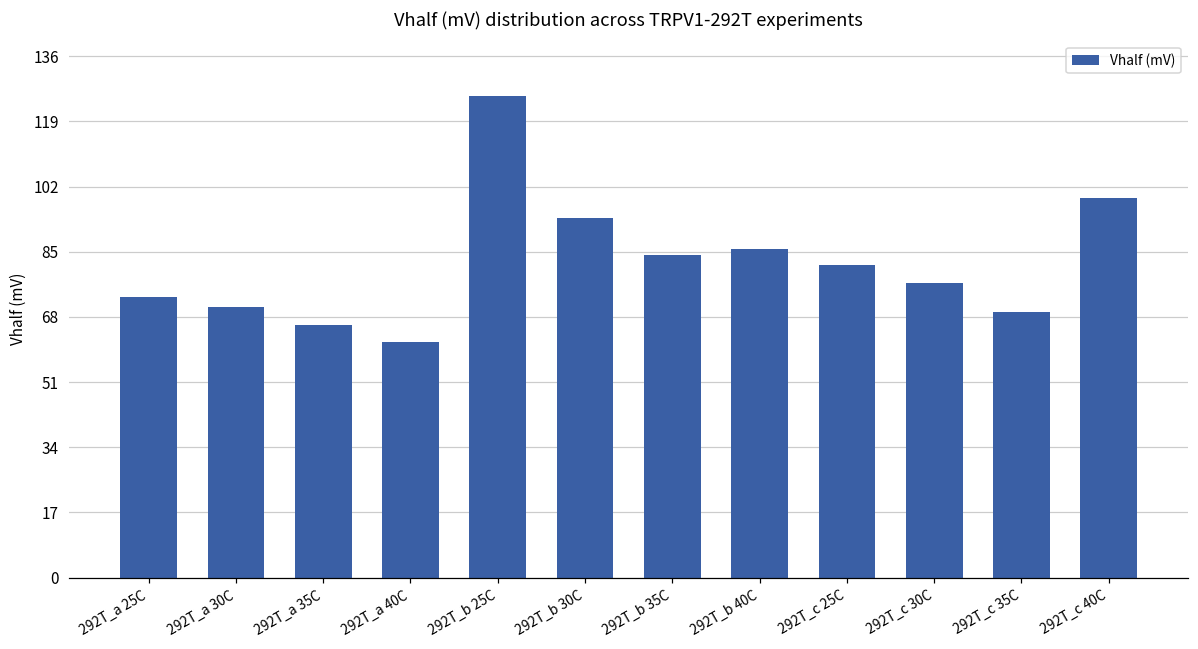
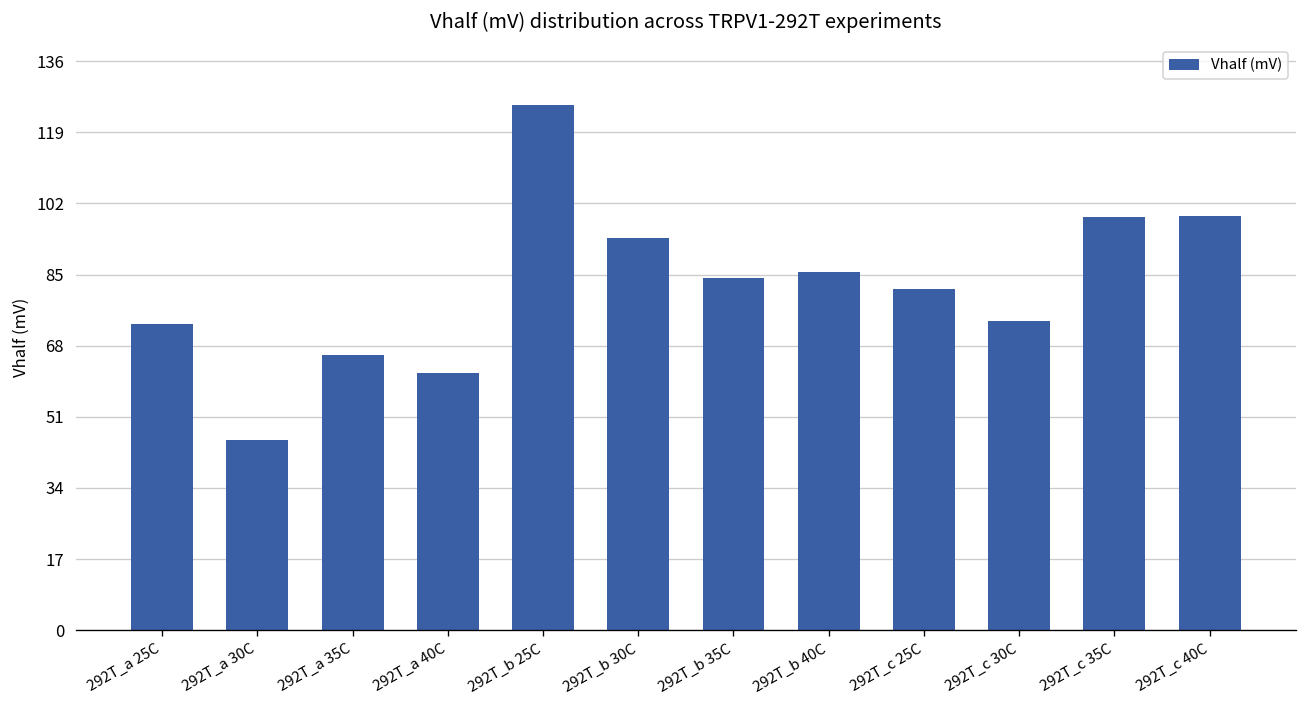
292T_a 30C: 71 -> 46
292T_c 30C: 77 -> 74
292T_c 35C: 69 -> 99
